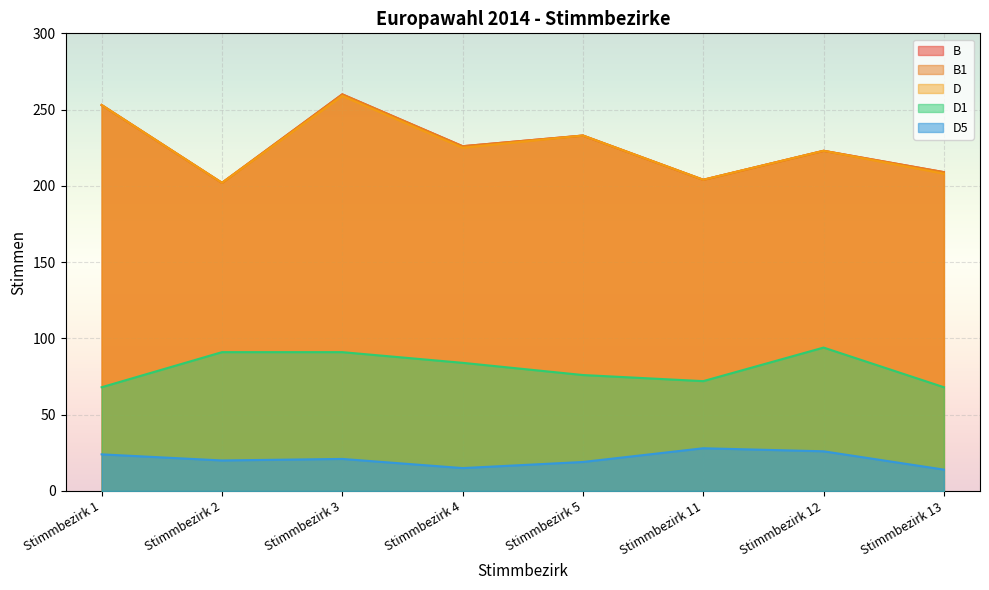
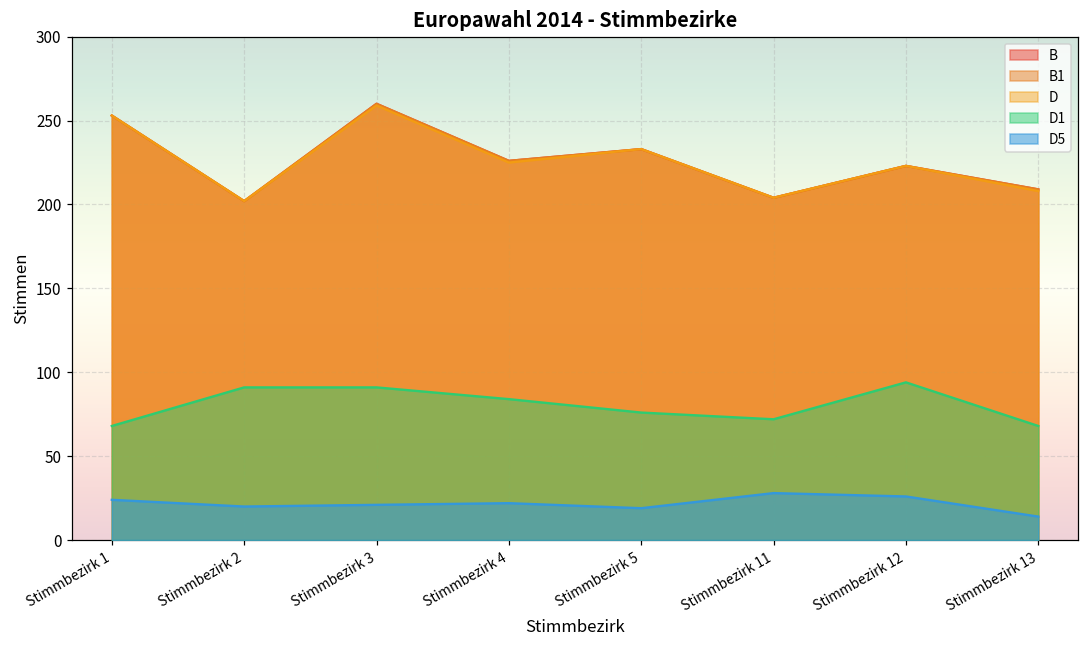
D5, Stimmbezirk 4: 15 -> 22
